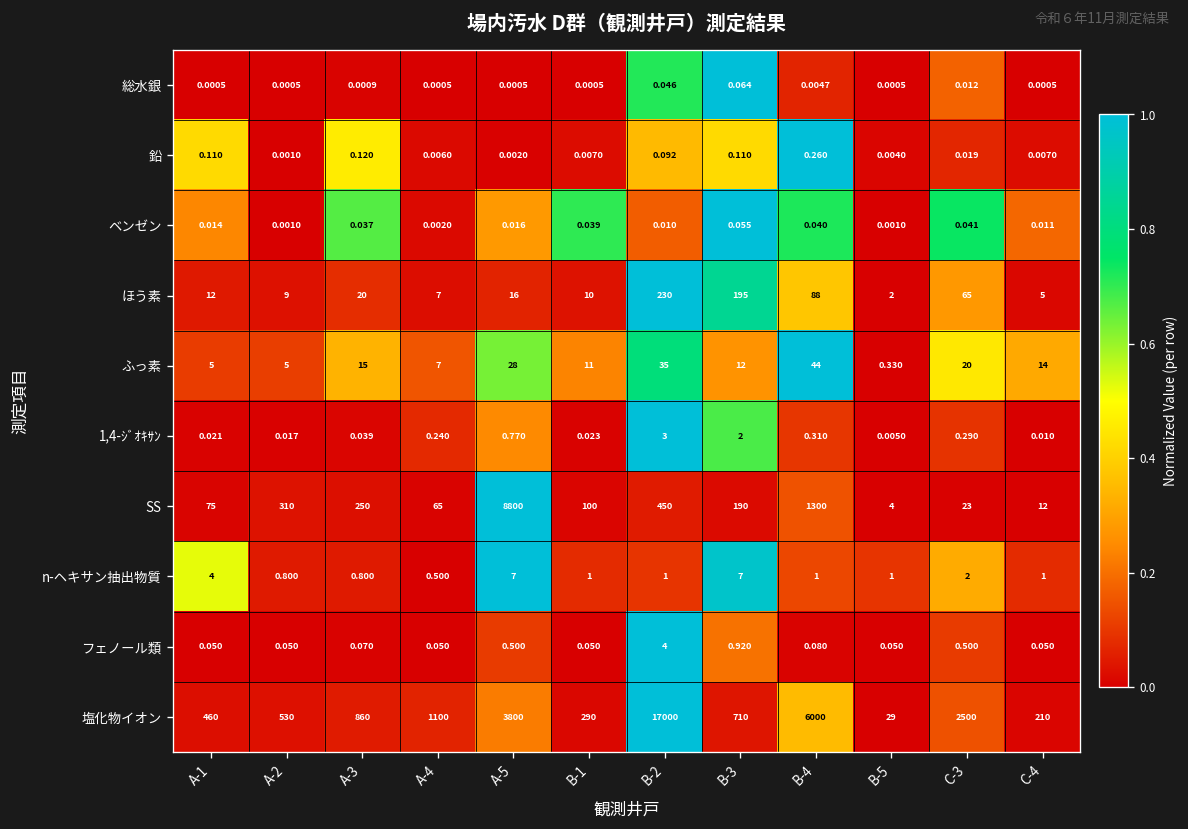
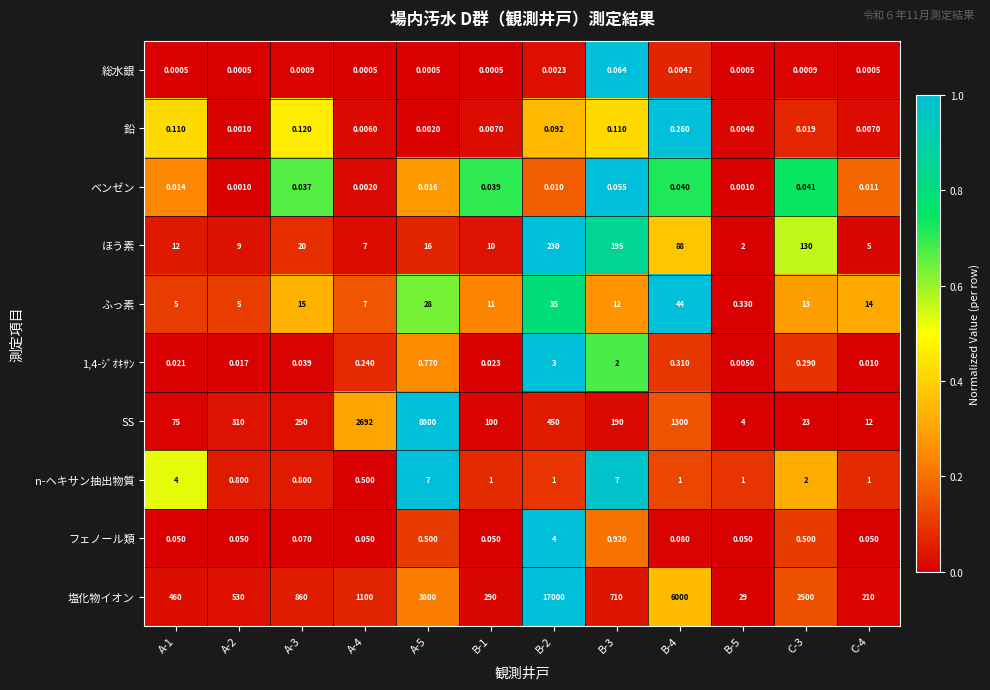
総水銀, B-2: 0.046 -> 0.0023
総水銀, C-3: 0.012 -> 0.0009
ほう素, C-3: 65 -> 130
ふっ素, C-3: 20 -> 13
SS, A-4: 65 -> 2692
